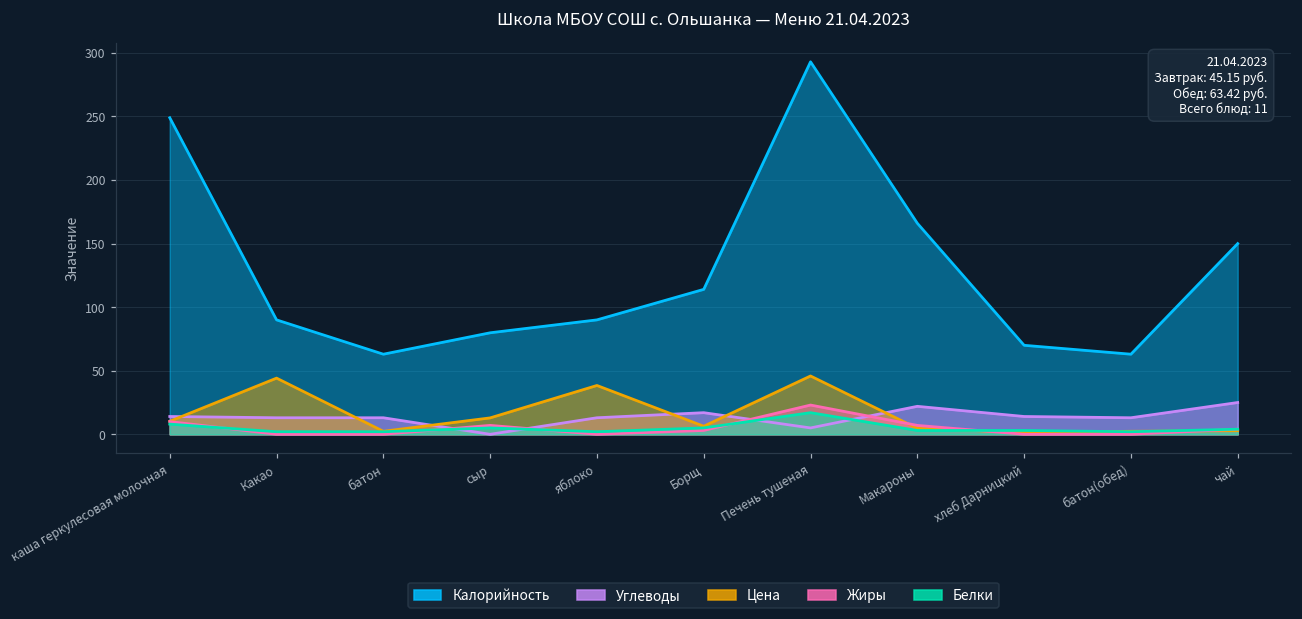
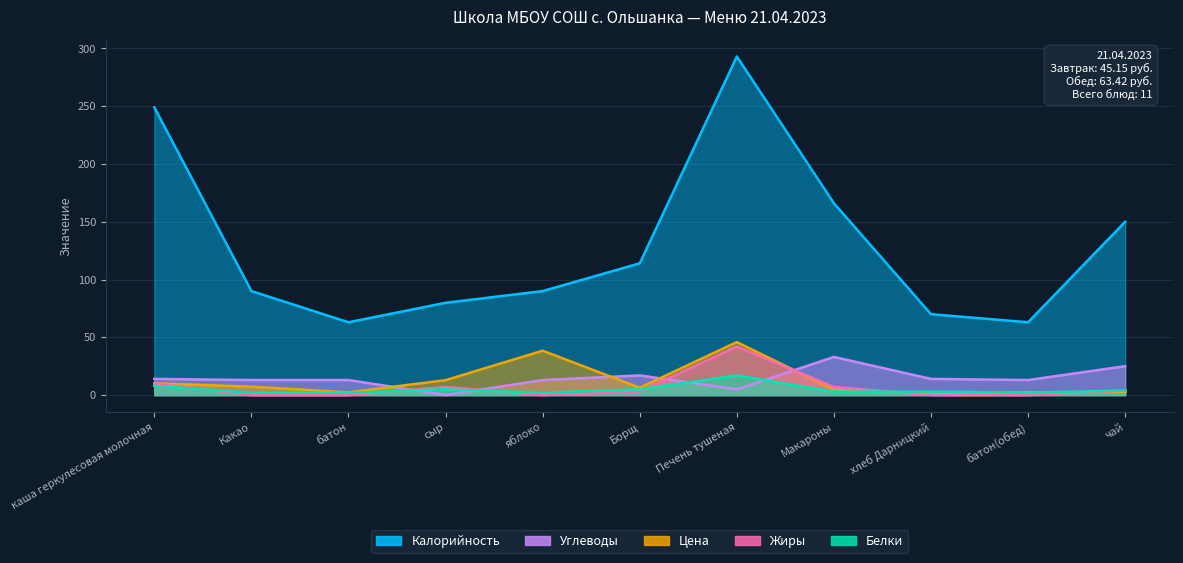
Цена, Какао: 44 -> 7
Жиры, Печень тушеная: 23 -> 42
Углеводы, Макароны: 22 -> 33
